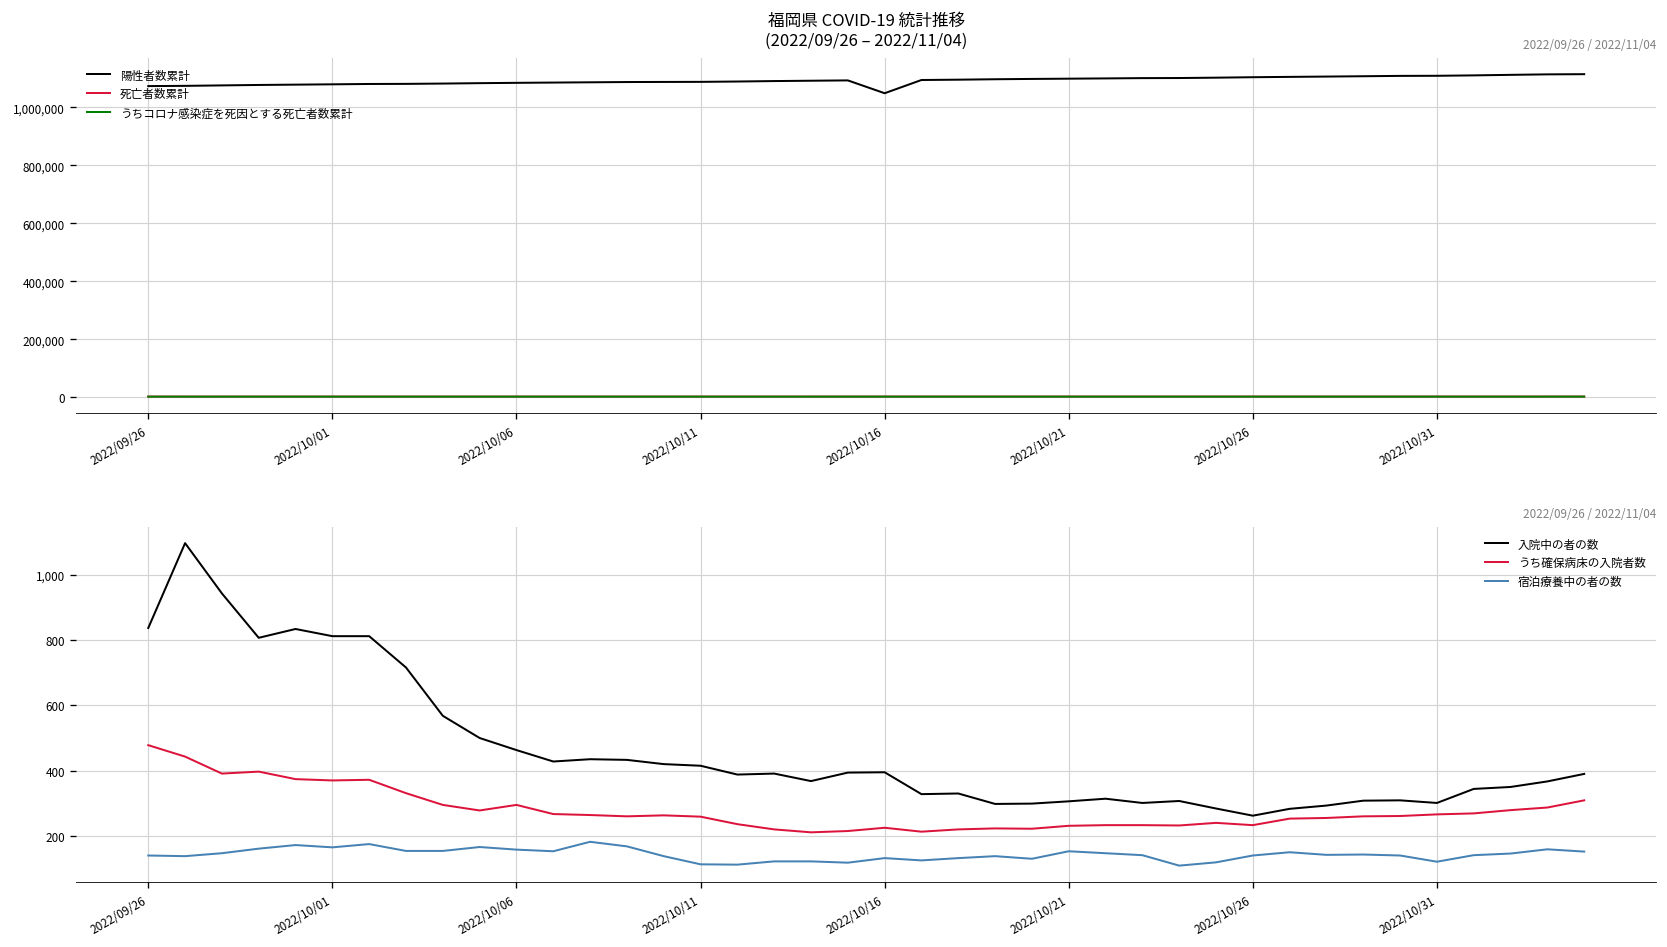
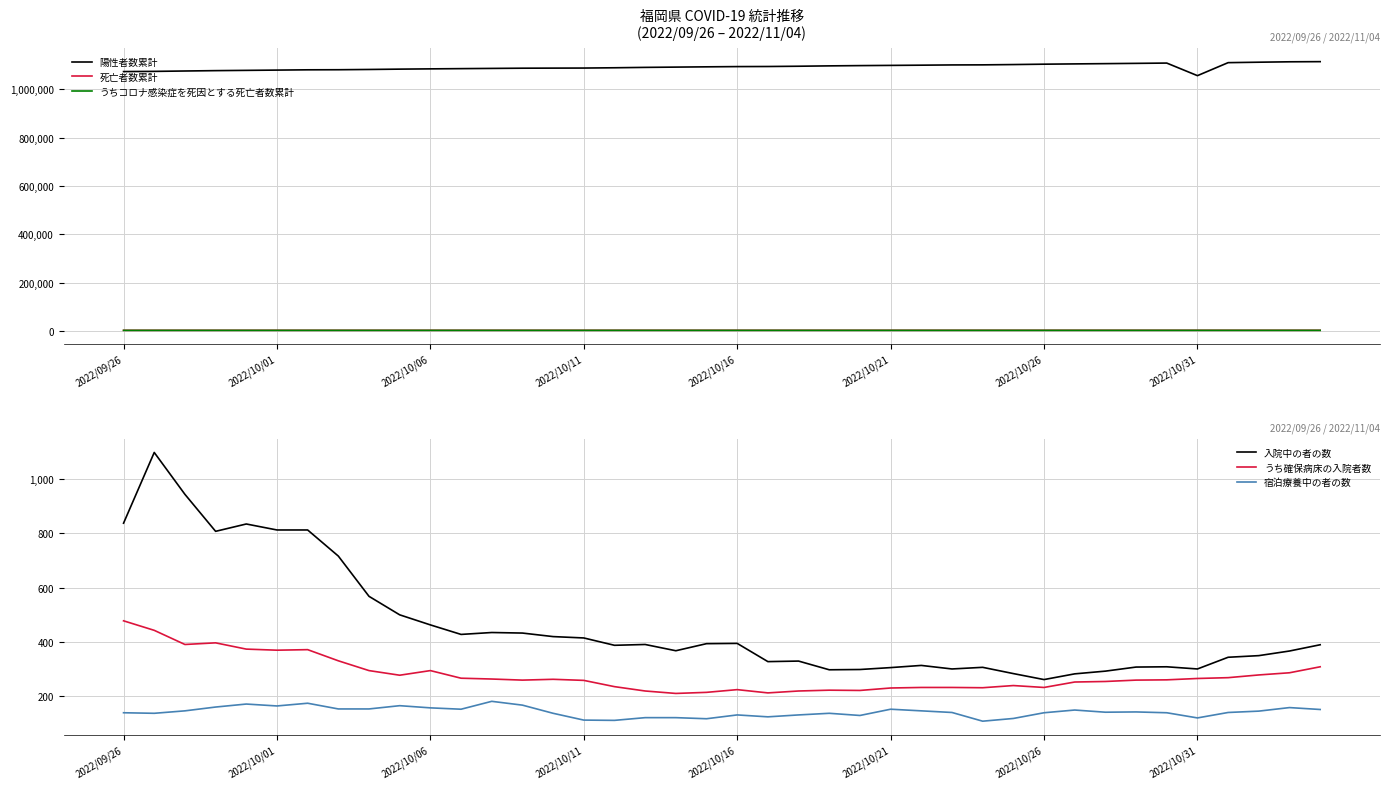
福岡県 COVID-19 統計推移 (2022/09/26 – 2022/11/04), 陽性者数累計, 2022/10/16: 1,050,000 -> 1,090,000
福岡県 COVID-19 統計推移 (2022/09/26 – 2022/11/04), 陽性者数累計, 2022/10/31: 1,110,000 -> 1,060,000
